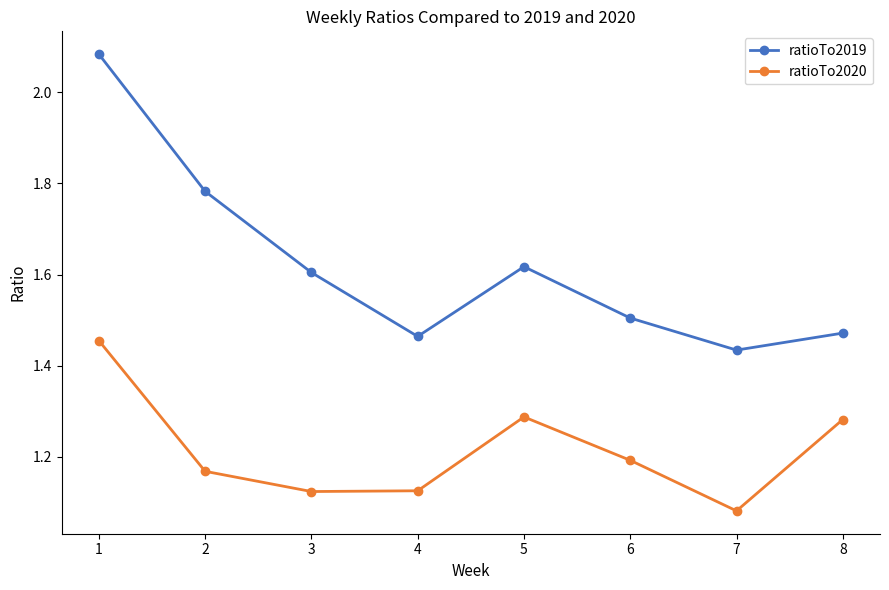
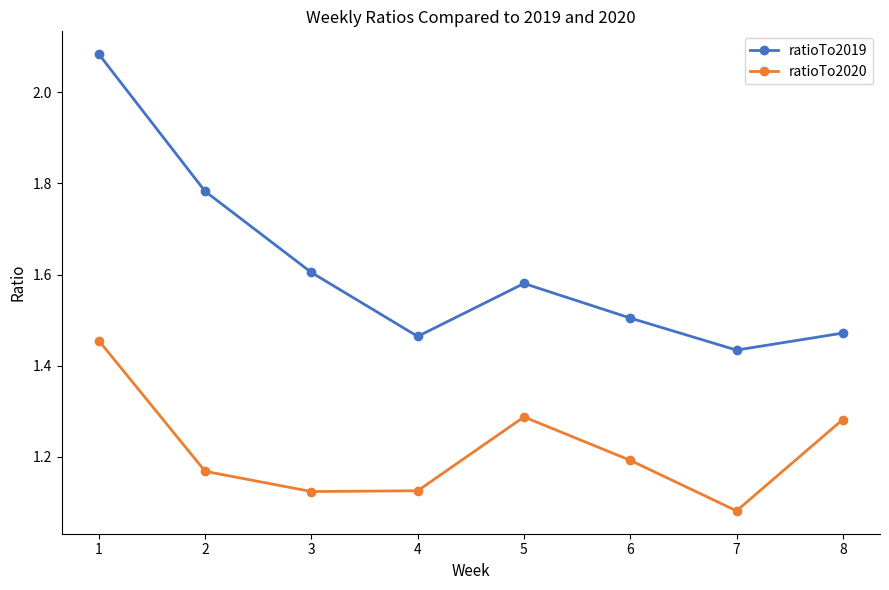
ratioTo2019, 5: 1.62 -> 1.58
